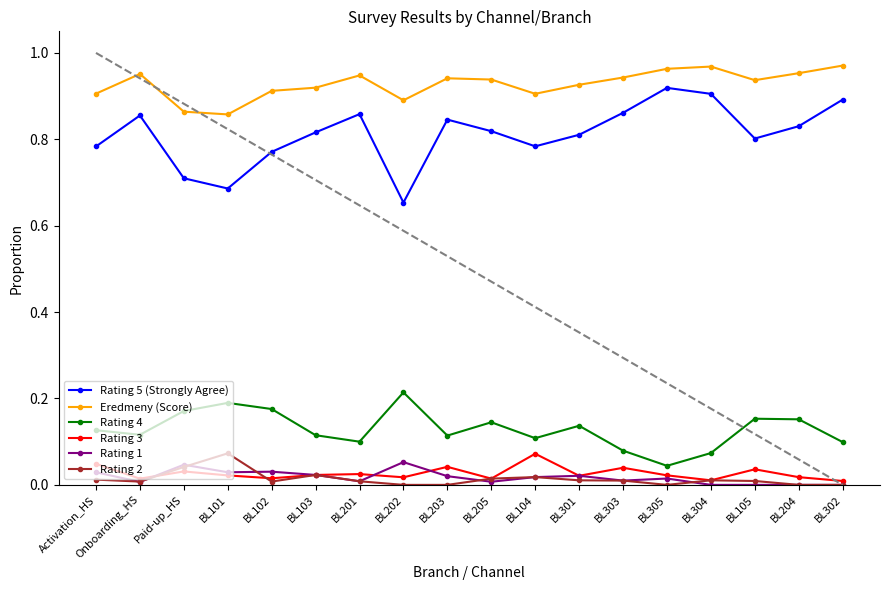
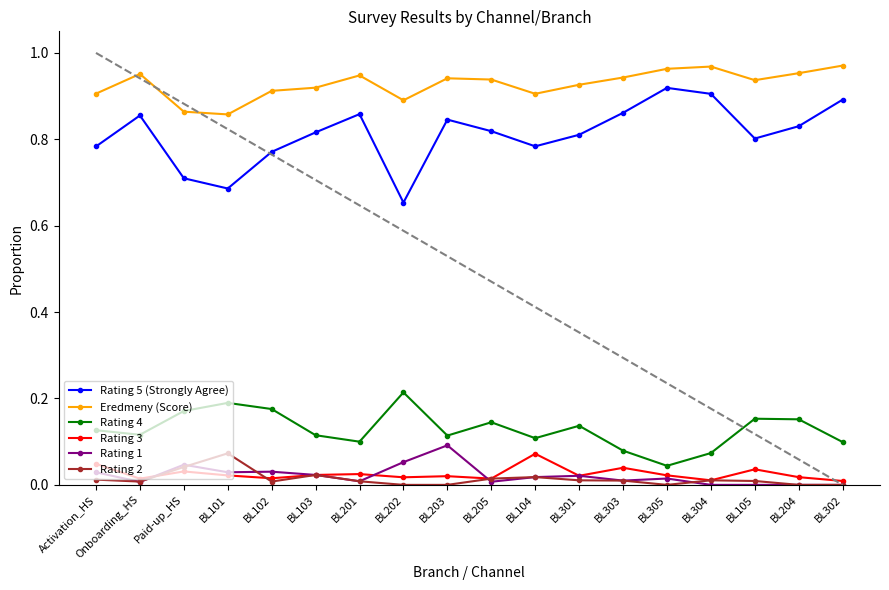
Rating 3, BL203: 0.04 -> 0.02
Rating 1, BL203: 0.02 -> 0.09
